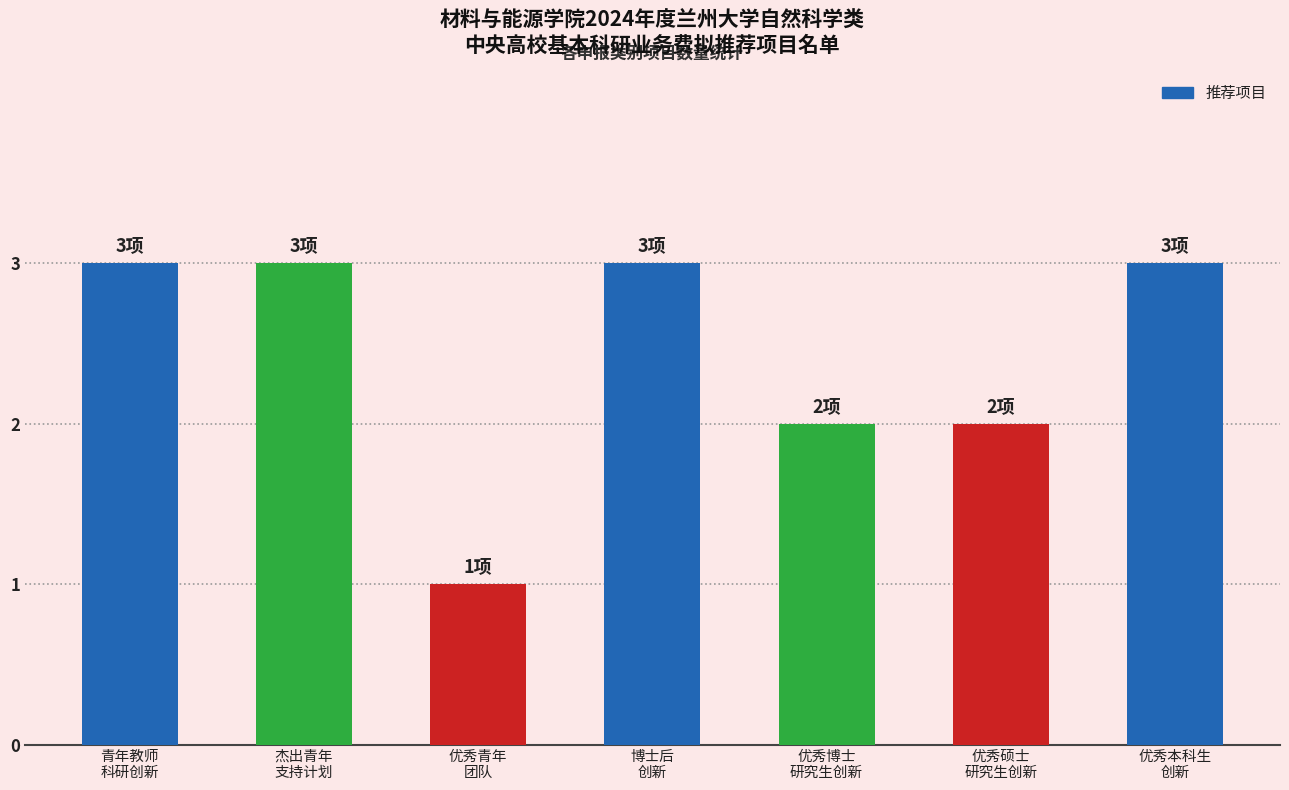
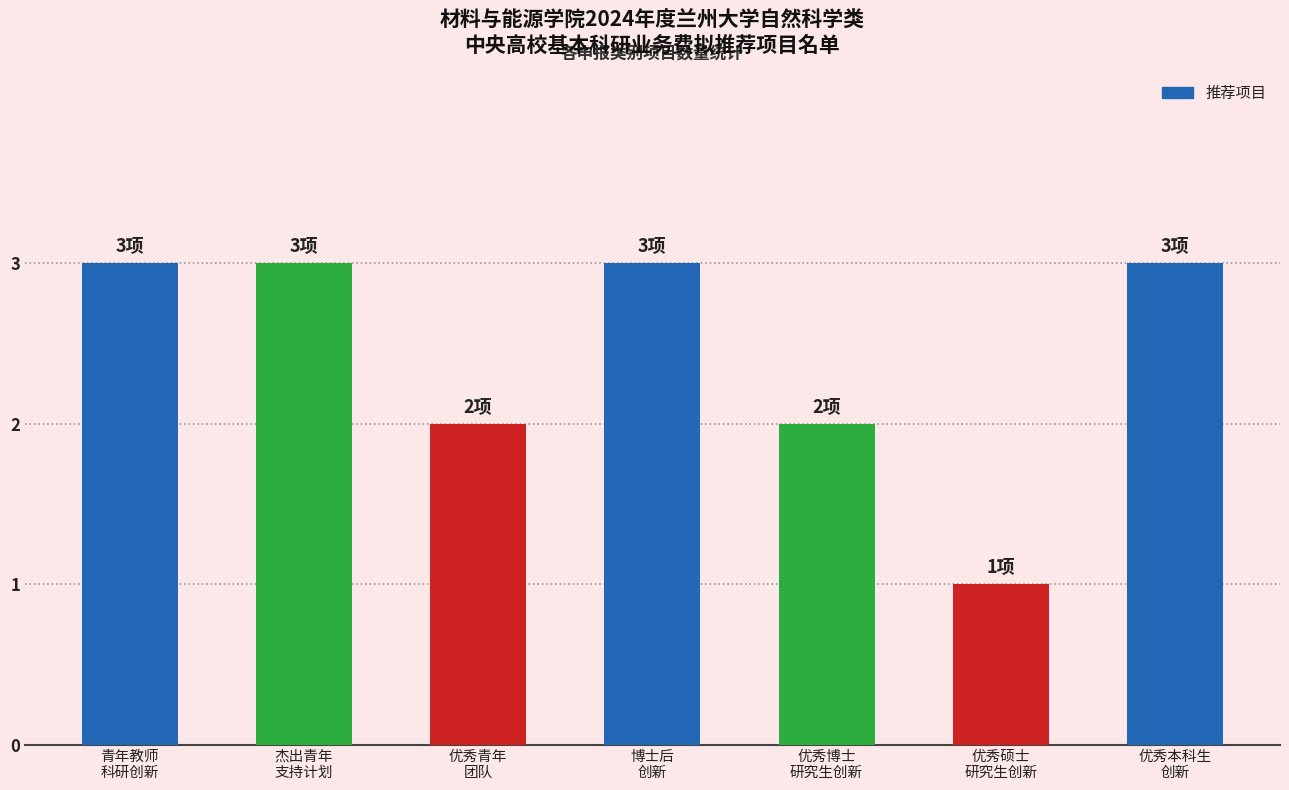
优秀青年 团队: 1项 -> 2项
优秀硕士 研究生创新: 2项 -> 1项
